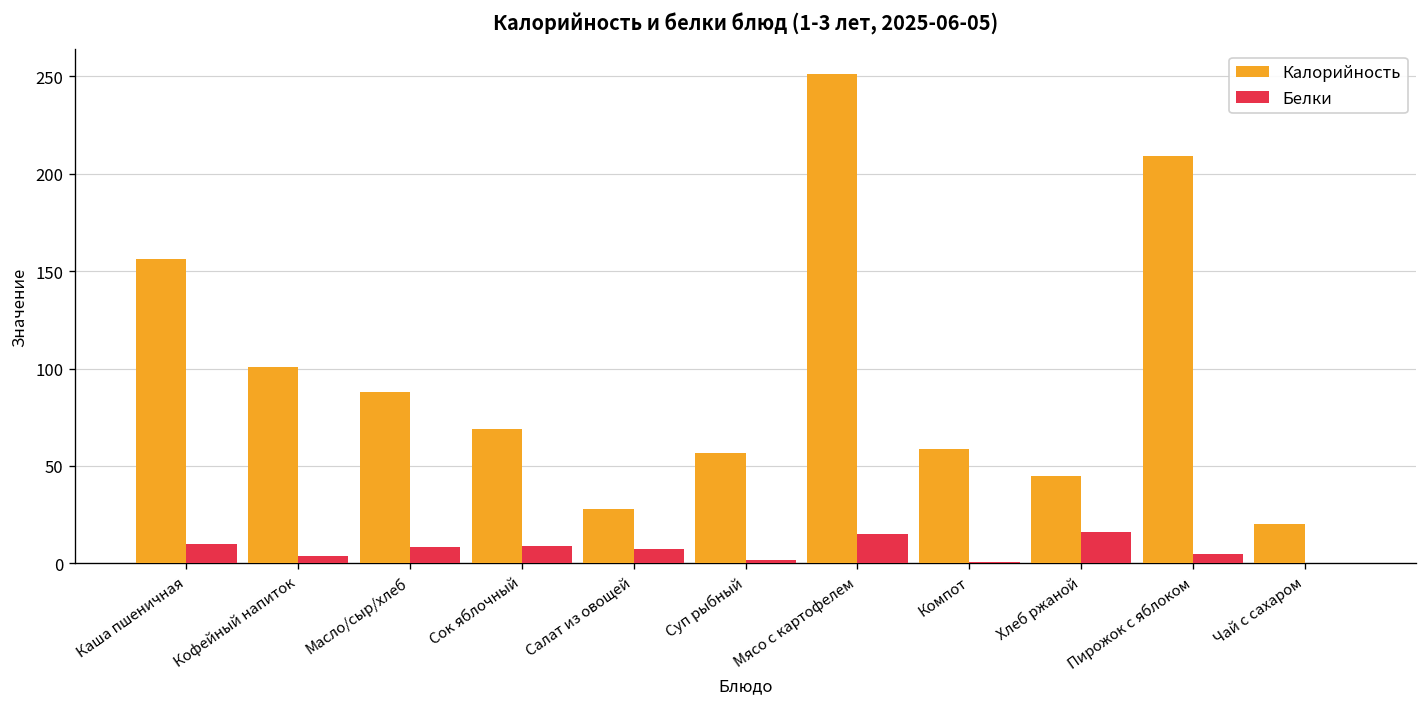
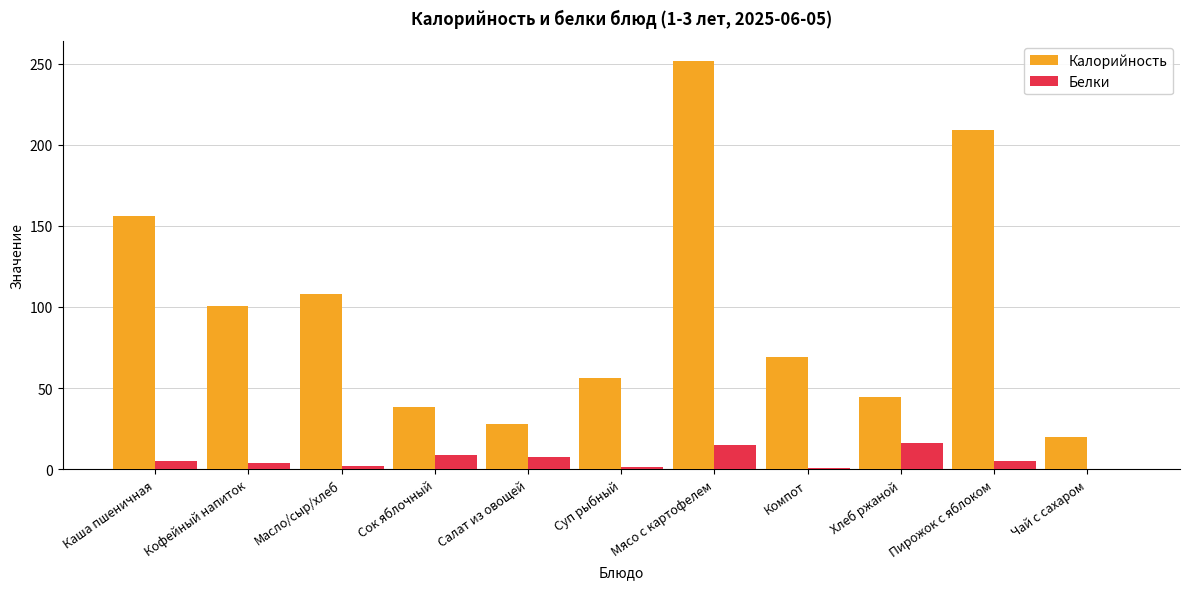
Белки, Каша пшеничная: 10 -> 5
Калорийность, Масло/сыр/хлеб: 88 -> 108
Белки, Масло/сыр/хлеб: 8 -> 2
Калорийность, Сок яблочный: 69 -> 38
Калорийность, Компот: 59 -> 69
